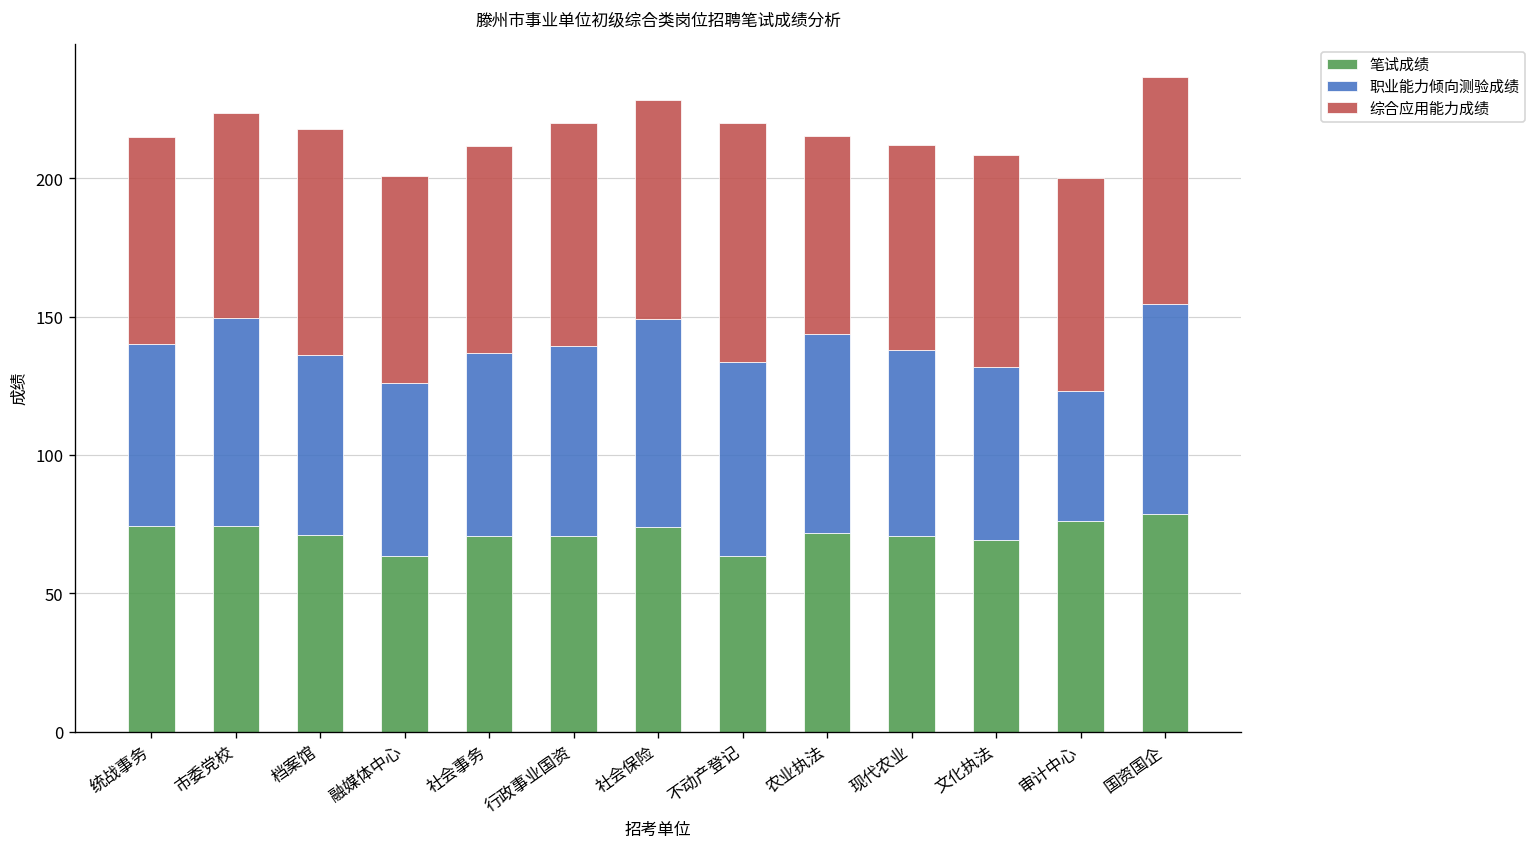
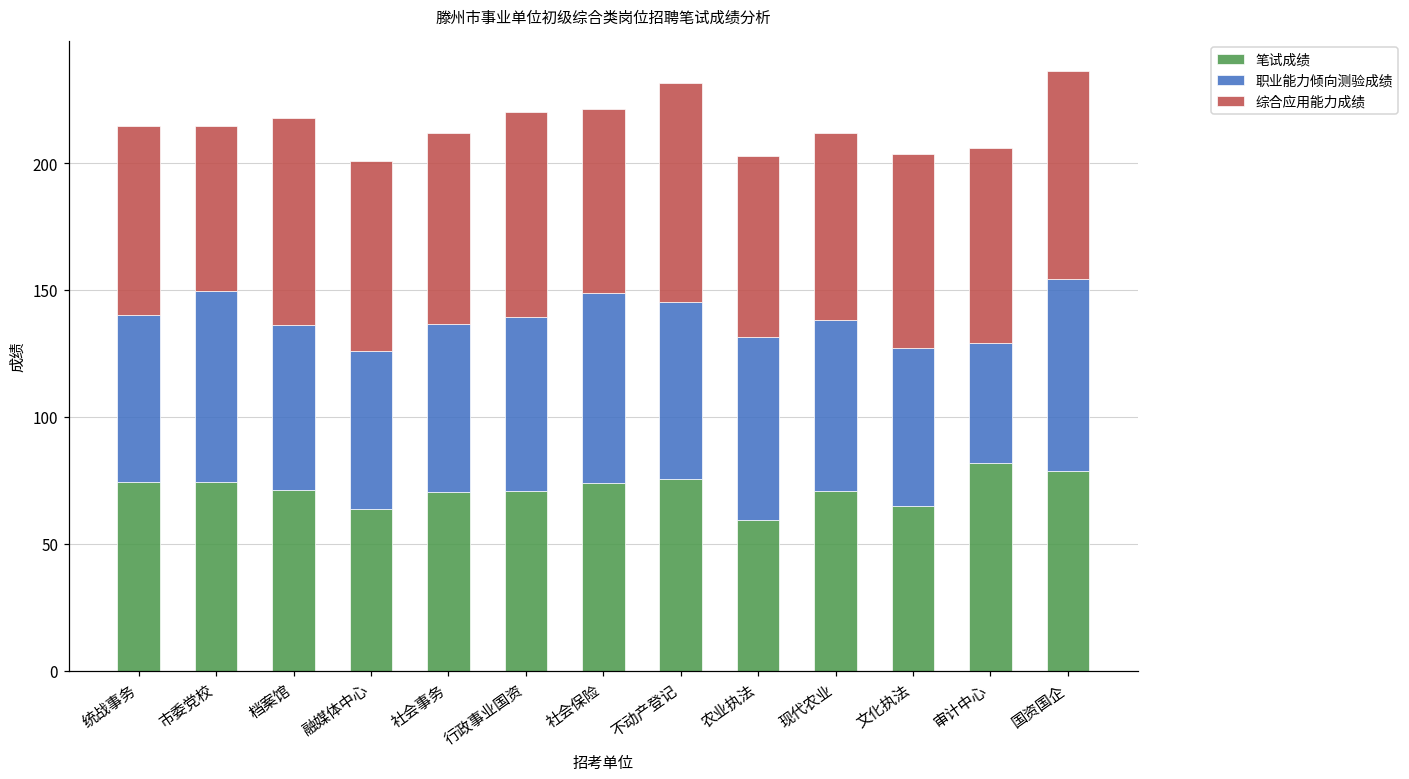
综合应用能力成绩, 市委党校: 74 -> 65
综合应用能力成绩, 社会保险: 79 -> 73
笔试成绩, 不动产登记: 64 -> 75
笔试成绩, 农业执法: 72 -> 59
笔试成绩, 文化执法: 69 -> 65
笔试成绩, 审计中心: 76 -> 82
